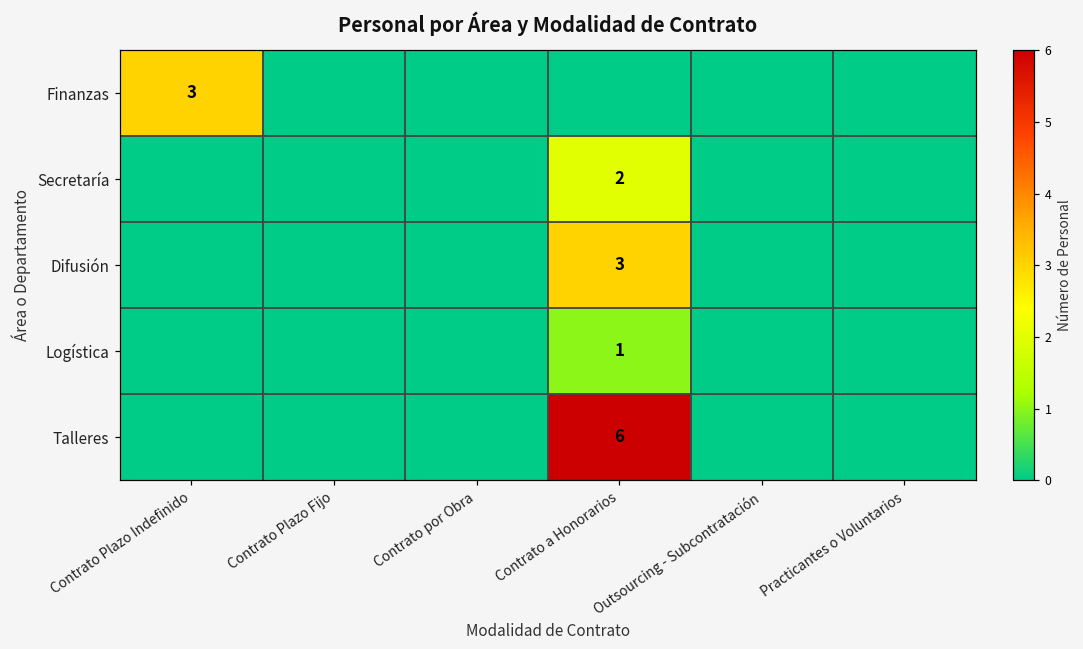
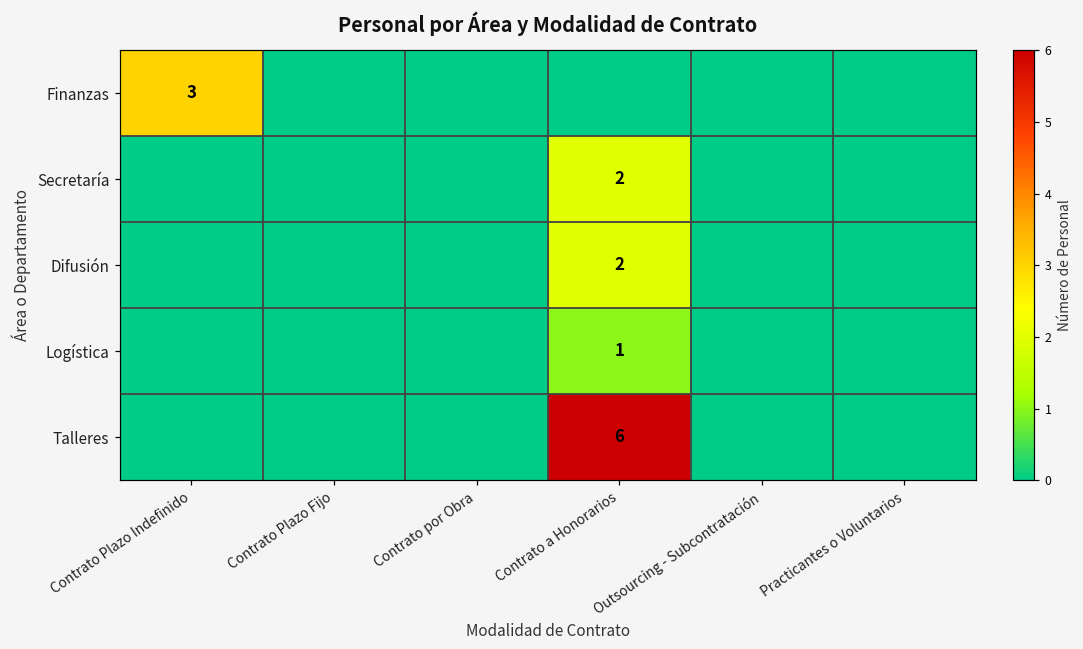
Difusión, Contrato a Honorarios: 3 -> 2
